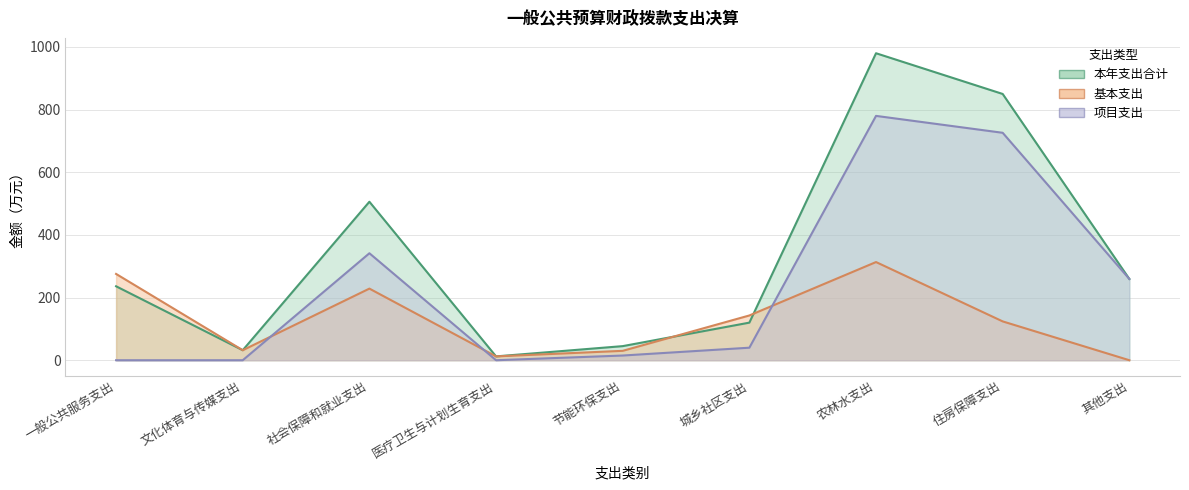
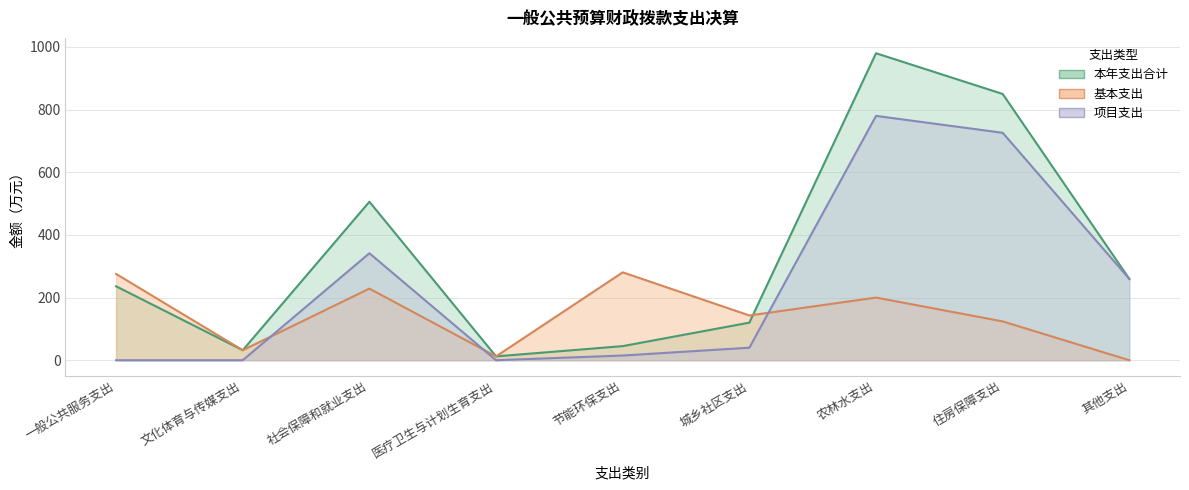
基本支出, 节能环保支出: 30 -> 280
基本支出, 农林水支出: 310 -> 200
